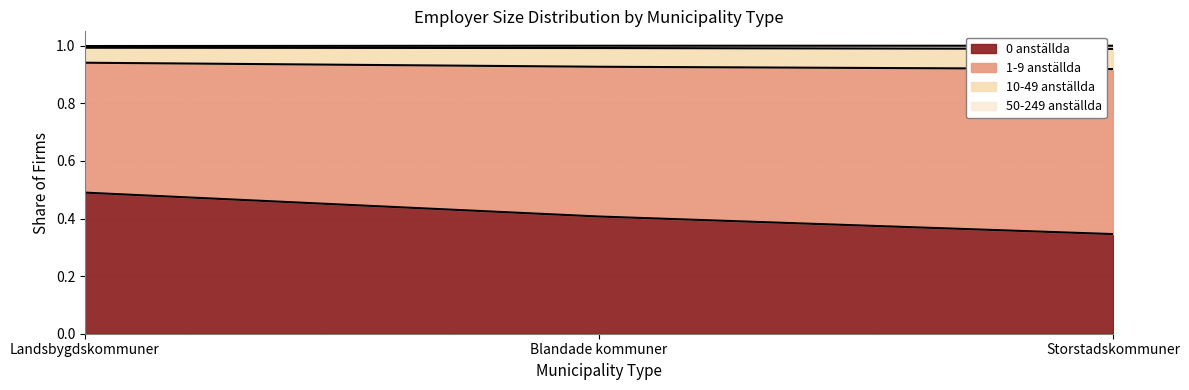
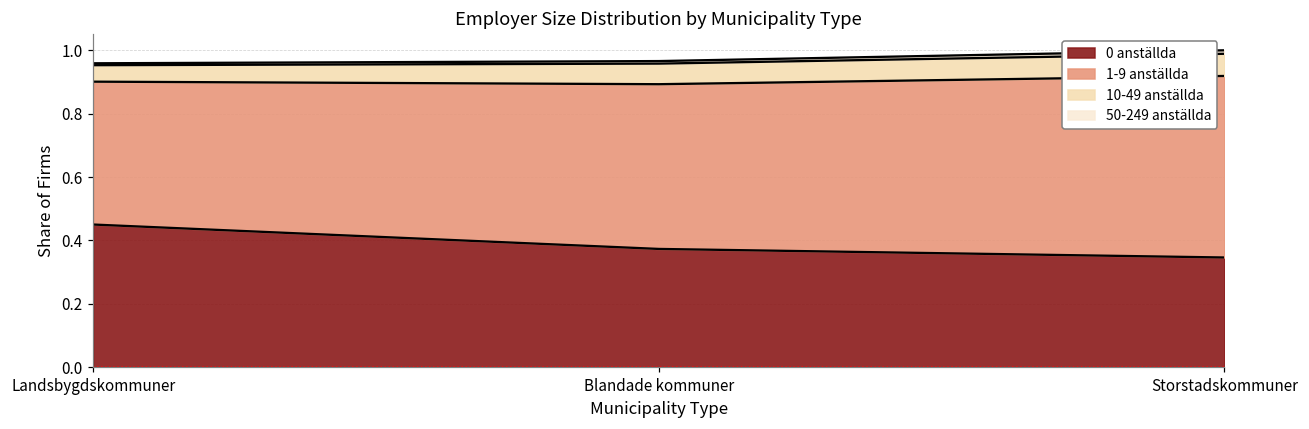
0 anställda, Landsbygdskommuner: 0.49 -> 0.45
0 anställda, Blandade kommuner: 0.41 -> 0.37
